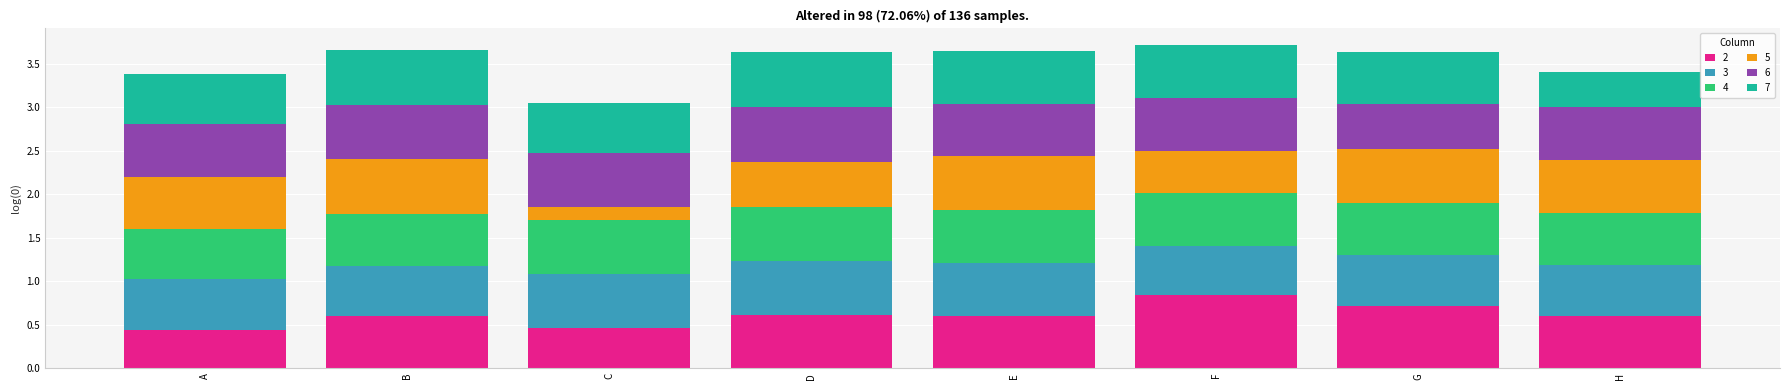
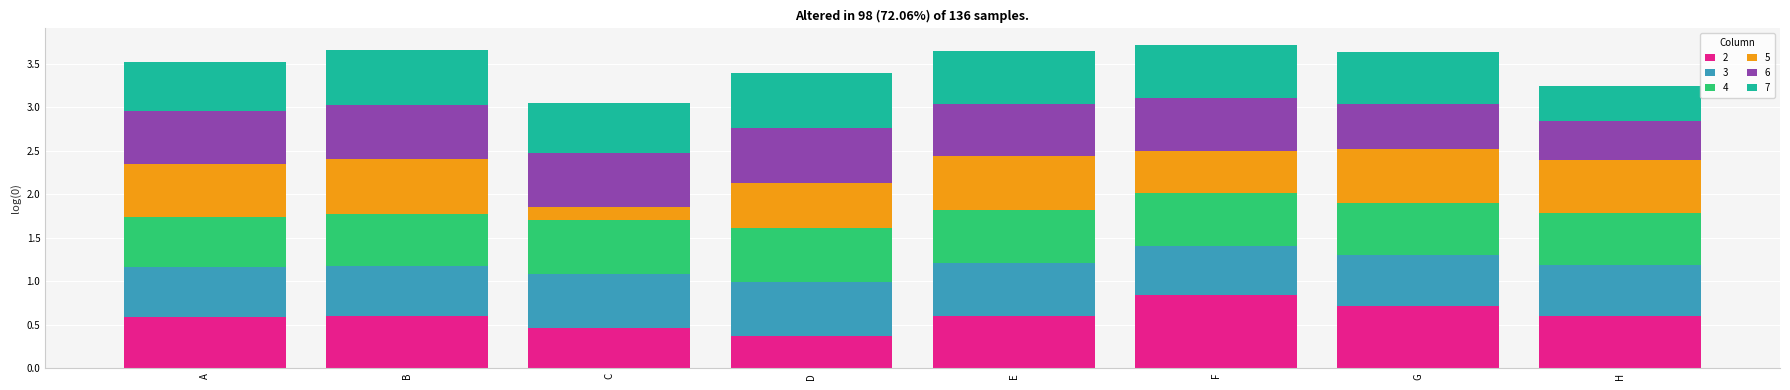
2, A: 0.4 -> 0.6
2, D: 0.6 -> 0.4
6, H: 0.6 -> 0.4
